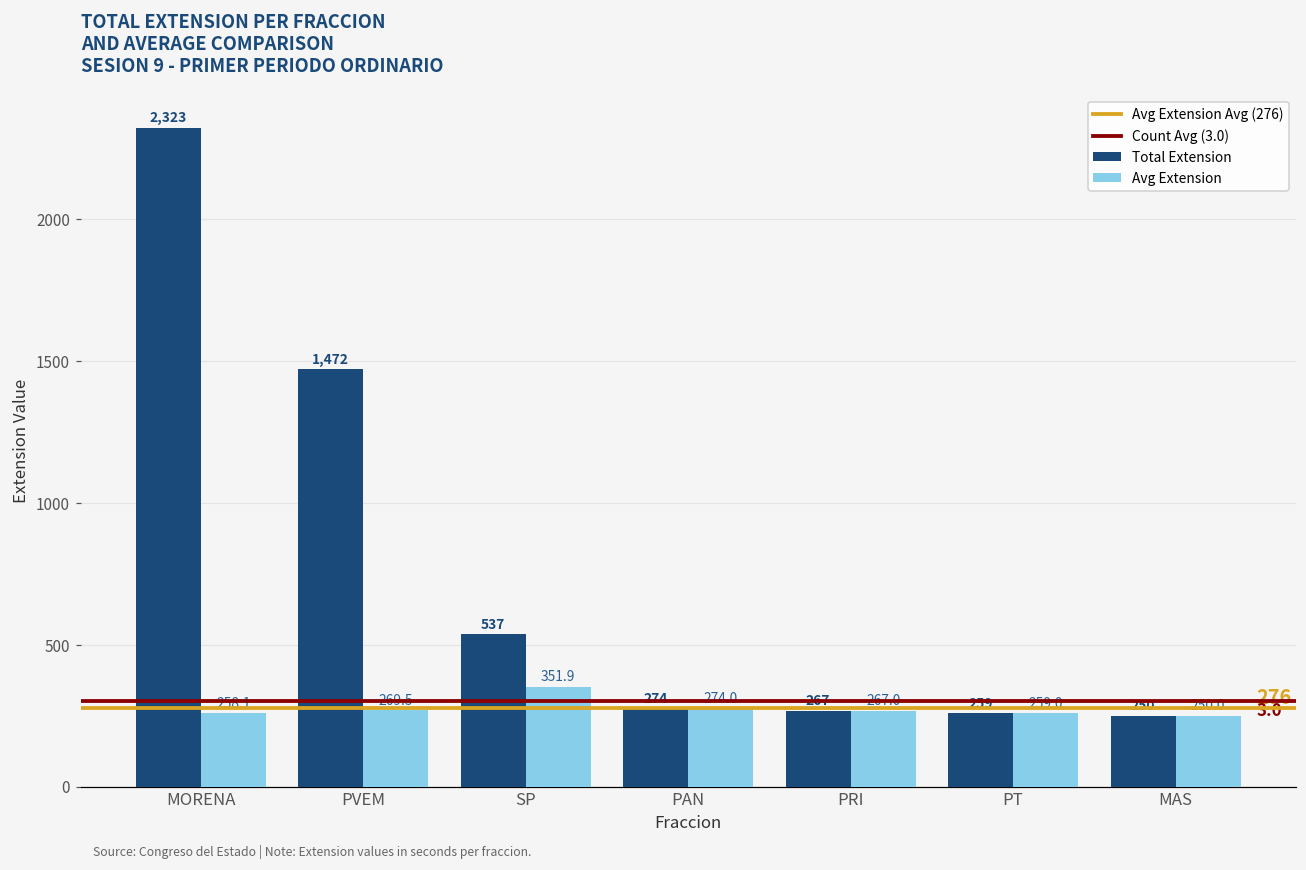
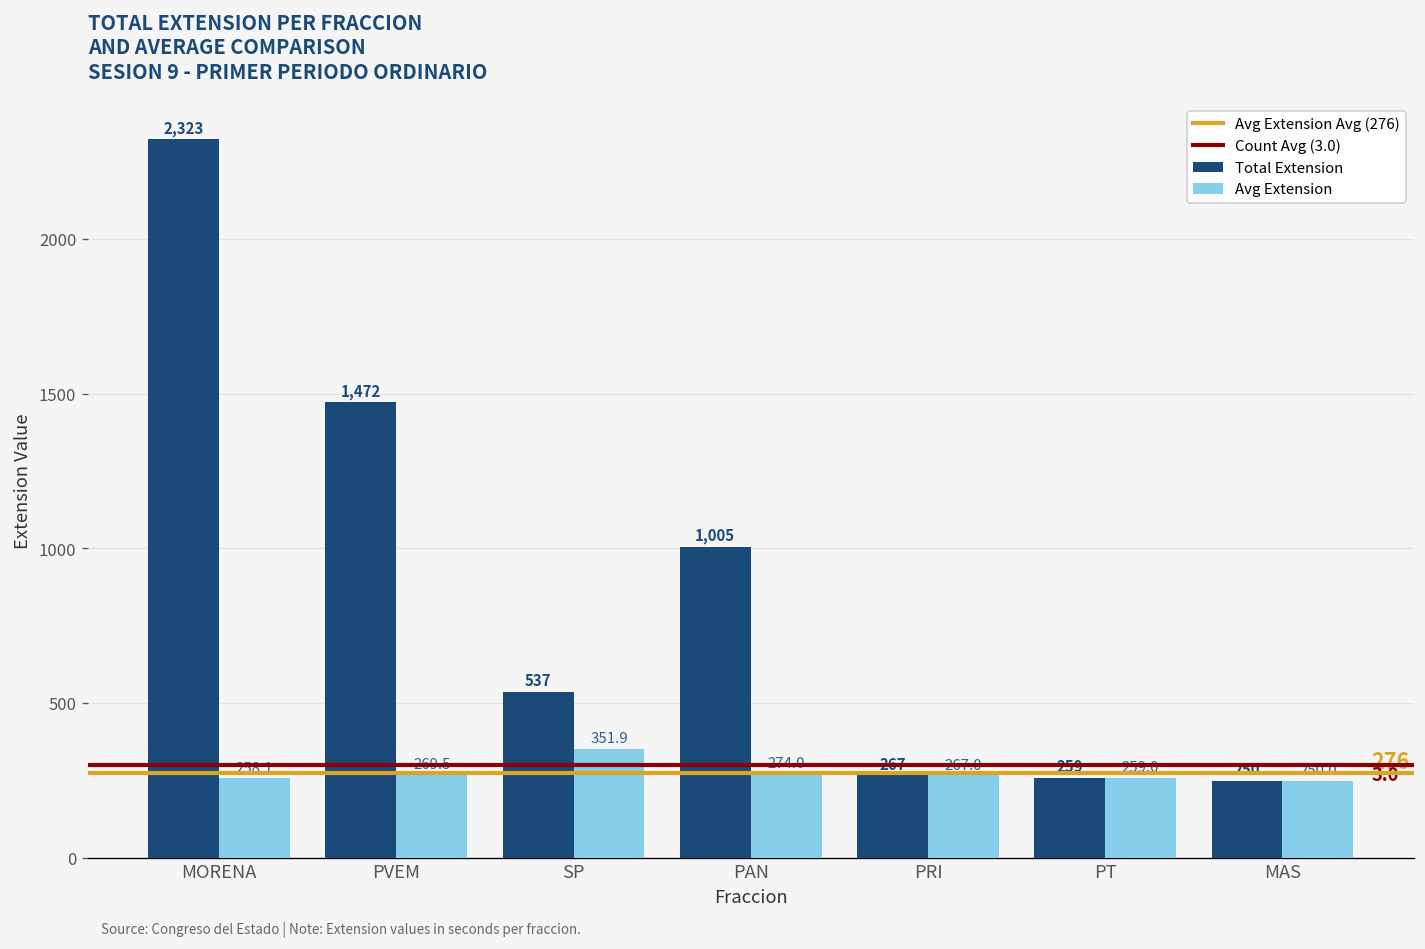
Total Extension, PAN: 274 -> 1,005
